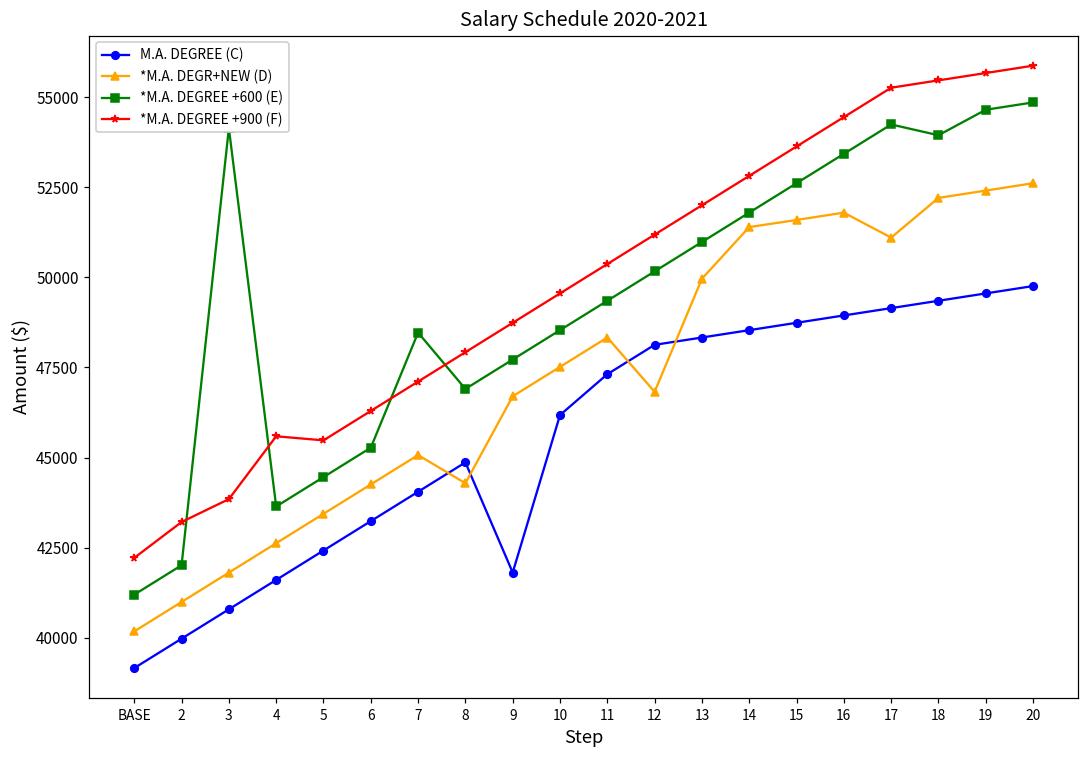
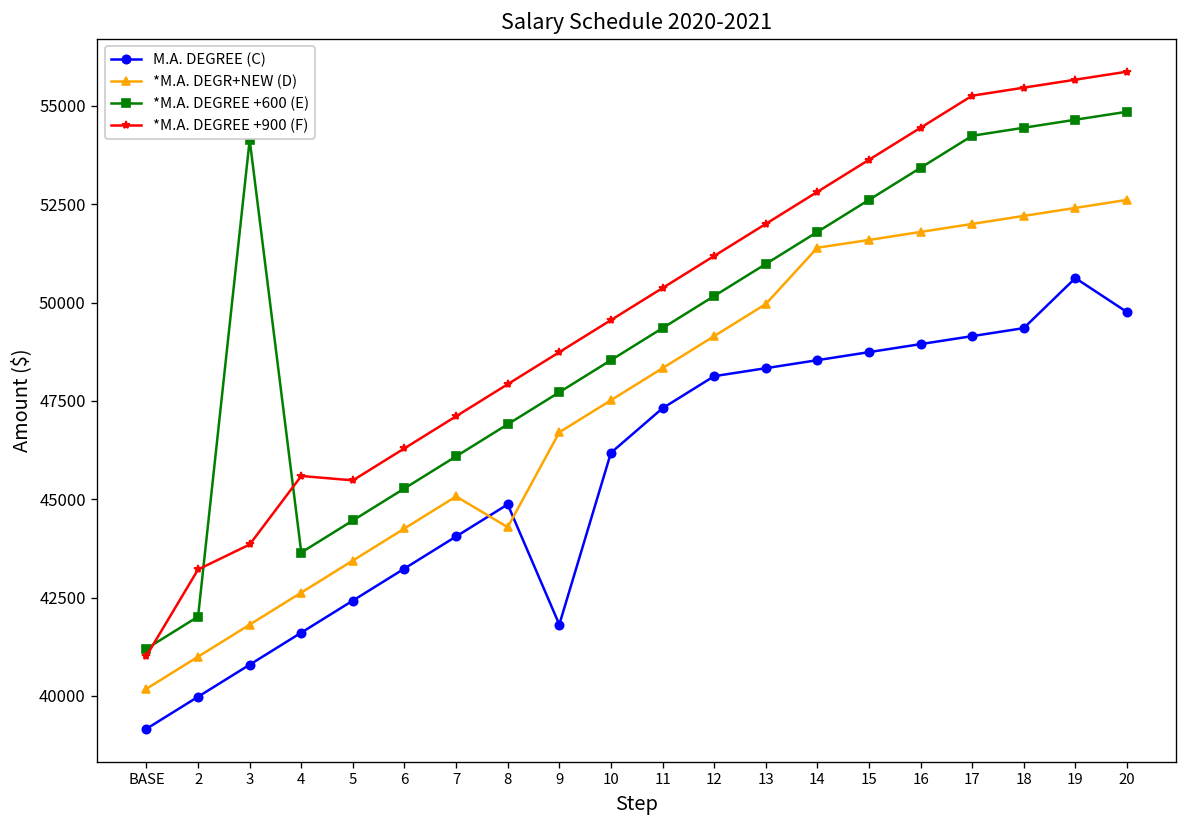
*M.A. DEGREE +900 (F), BASE: 42200 -> 41000
*M.A. DEGREE +600 (E), 7: 48500 -> 46100
*M.A. DEGR+NEW (D), 12: 46800 -> 49100
*M.A. DEGR+NEW (D), 17: 51100 -> 52000
*M.A. DEGREE +600 (E), 18: 53900 -> 54400
M.A. DEGREE (C), 19: 49600 -> 50600
